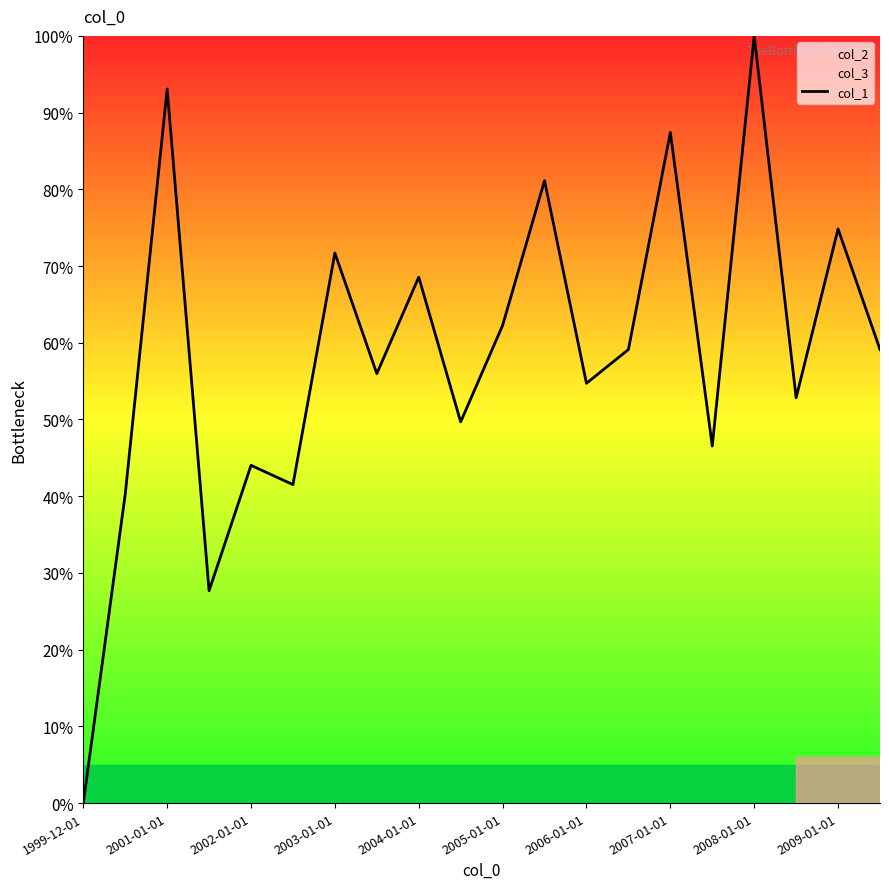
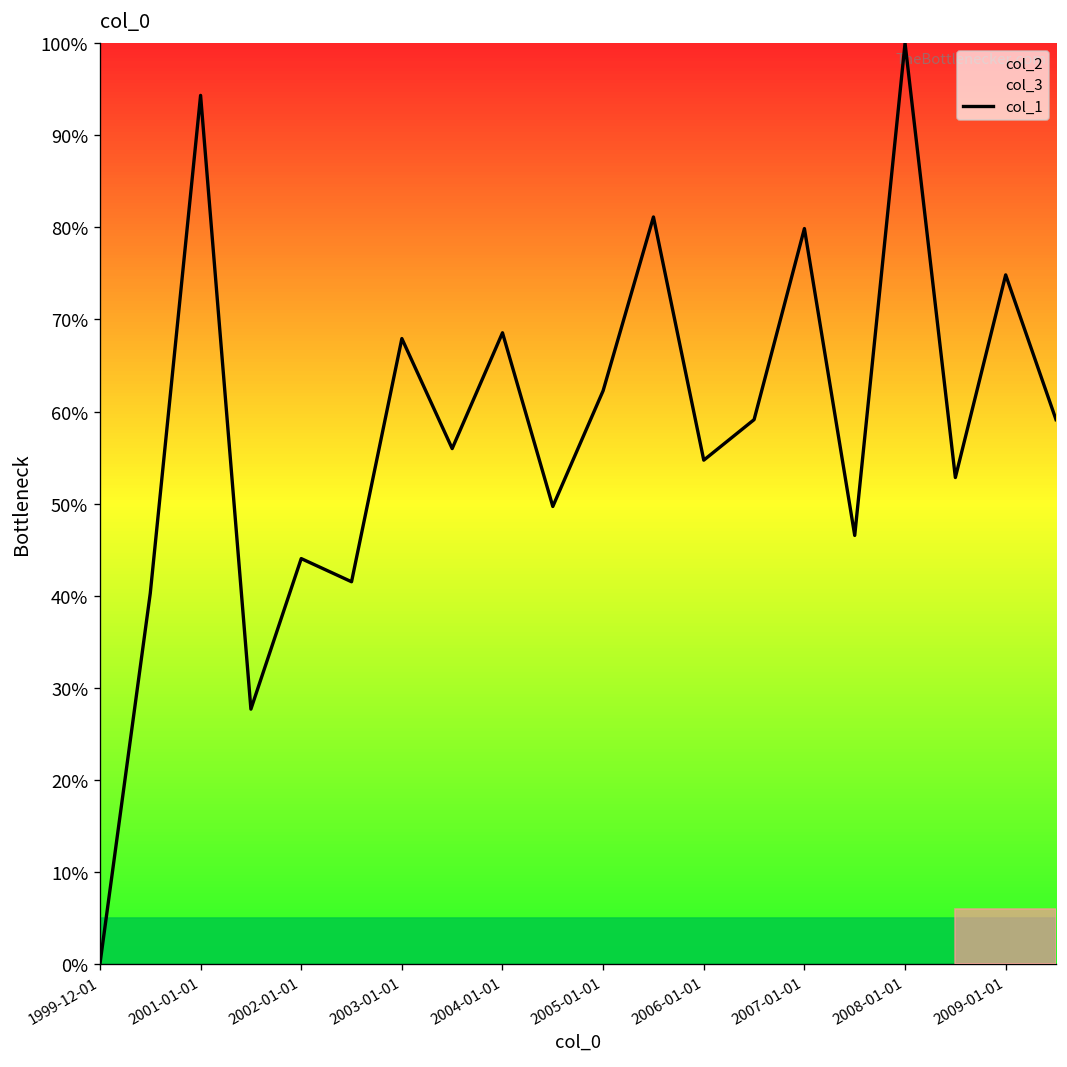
col_1, 2001-01-01: 93% -> 94%
col_1, 2003-01-01: 72% -> 68%
col_1, 2007-01-01: 87% -> 80%
